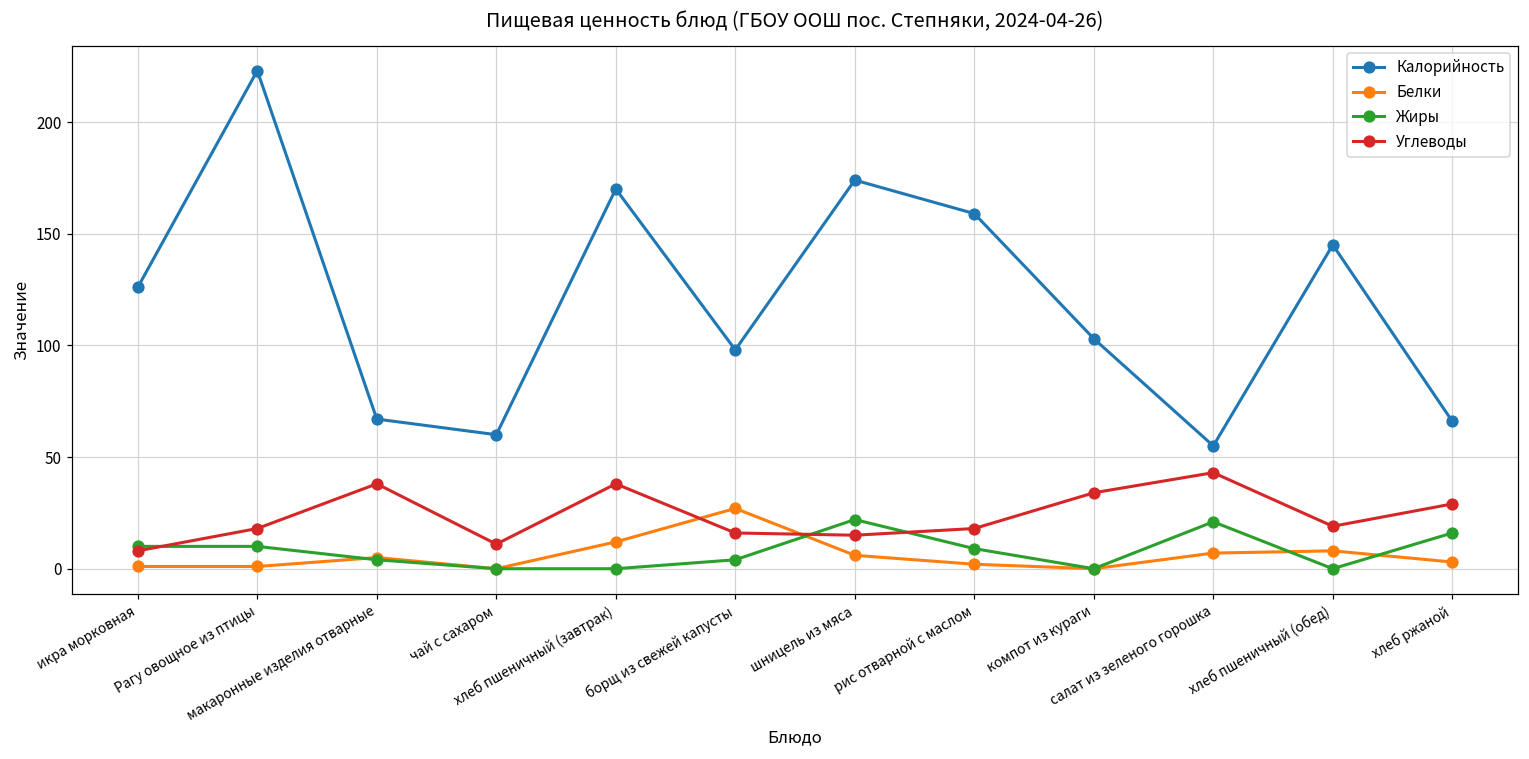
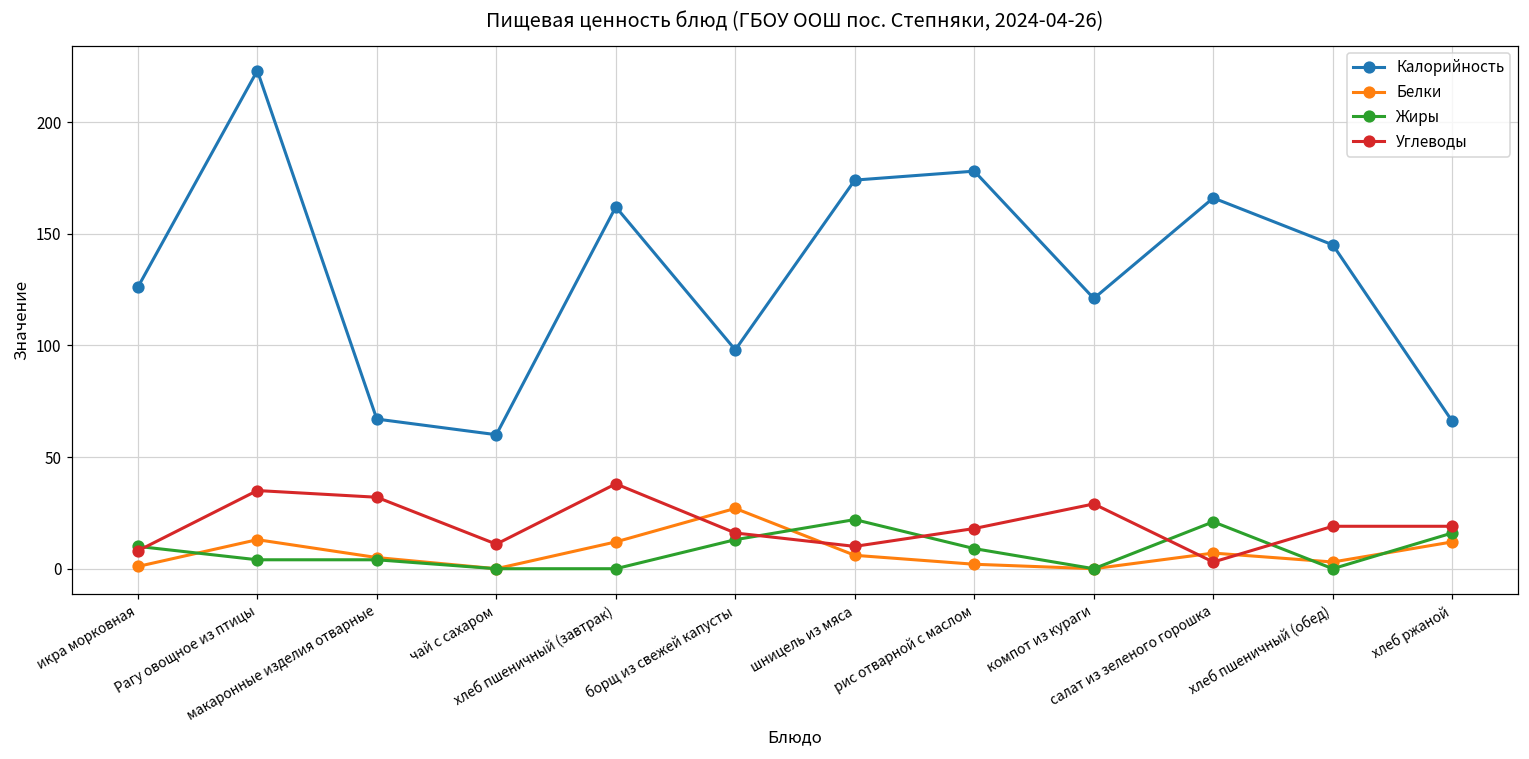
Белки, Рагу овощное из птицы: 1 -> 13
Жиры, Рагу овощное из птицы: 10 -> 4
Углеводы, Рагу овощное из птицы: 18 -> 35
Углеводы, макаронные изделия отварные: 38 -> 32
Калорийность, хлеб пшеничный (завтрак): 170 -> 162
Жиры, борщ из свежей капусты: 4 -> 13
Углеводы, шницель из мяса: 15 -> 10
Калорийность, рис отварной с маслом: 159 -> 178
Калорийность, компот из кураги: 103 -> 121
Углеводы, компот из кураги: 34 -> 29
Калорийность, салат из зеленого горошка: 55 -> 166
Углеводы, салат из зеленого горошка: 43 -> 3
Белки, хлеб пшеничный (обед): 8 -> 3
Белки, хлеб ржаной: 3 -> 12
Углеводы, хлеб ржаной: 29 -> 19
